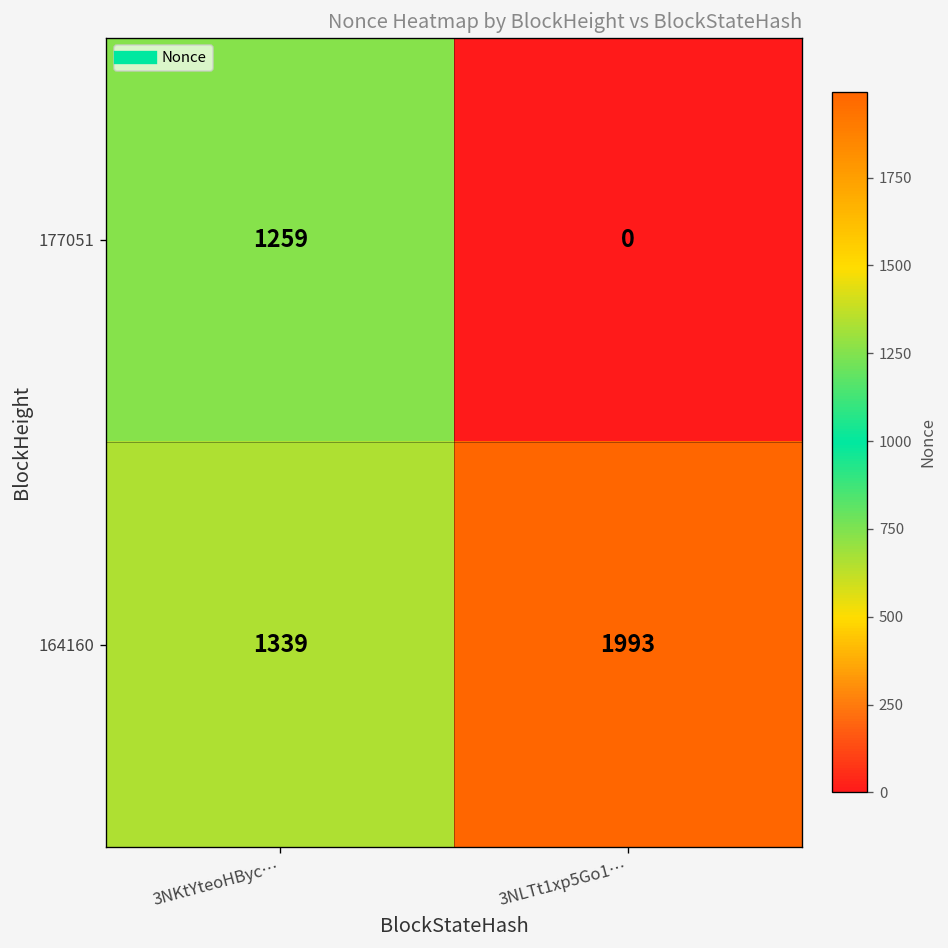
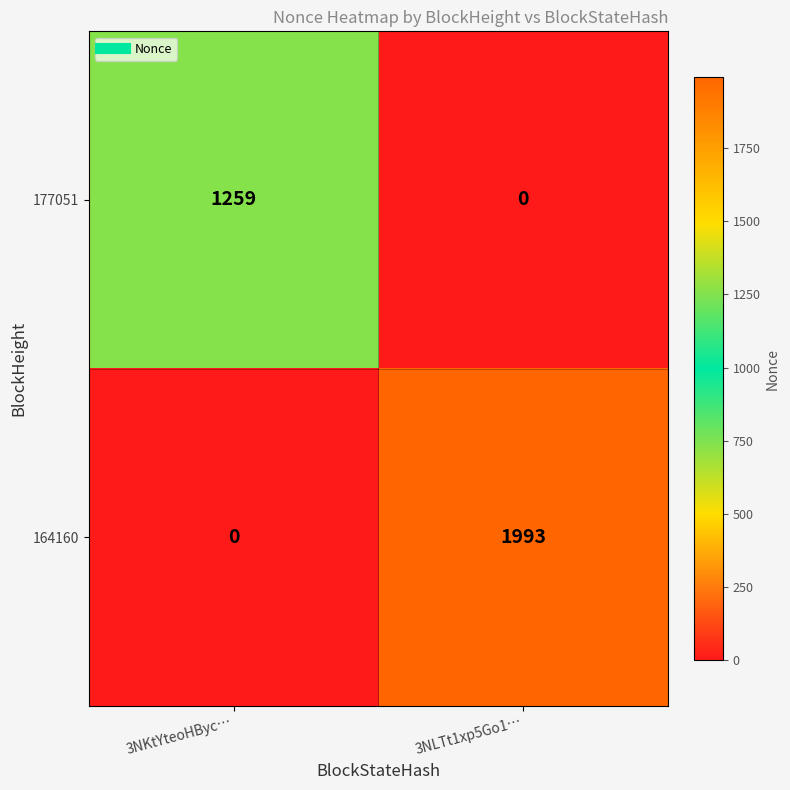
164160, 3NKtYteoHByc…: 1339 -> 0
